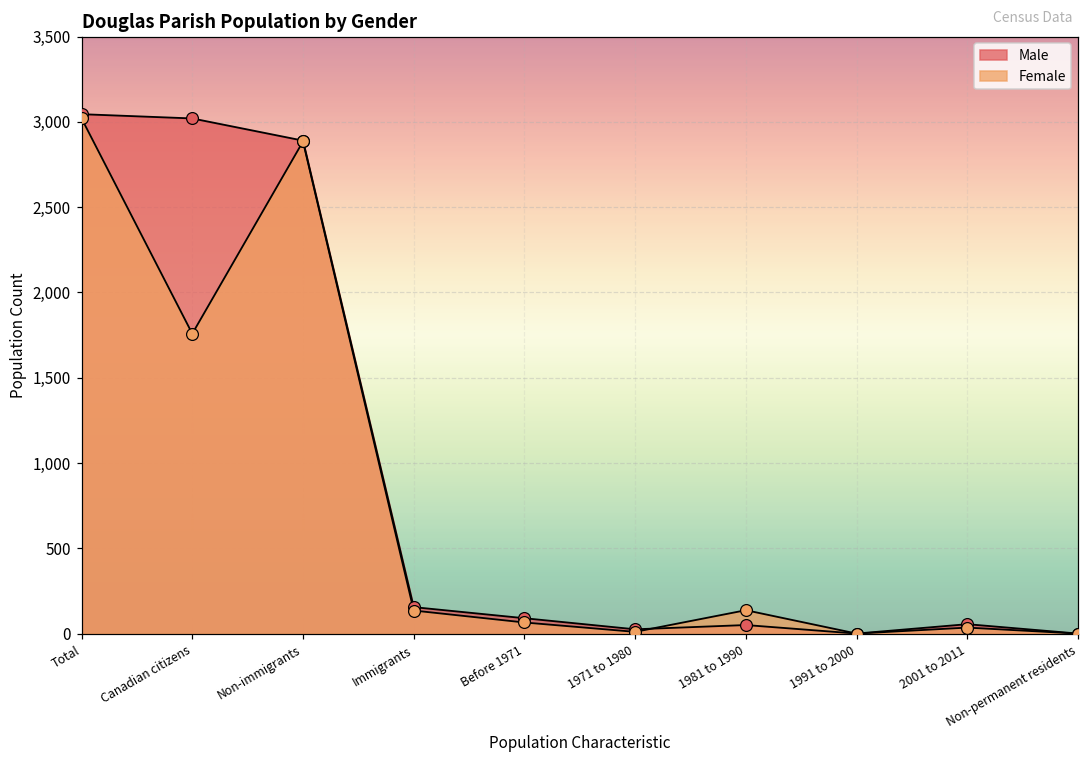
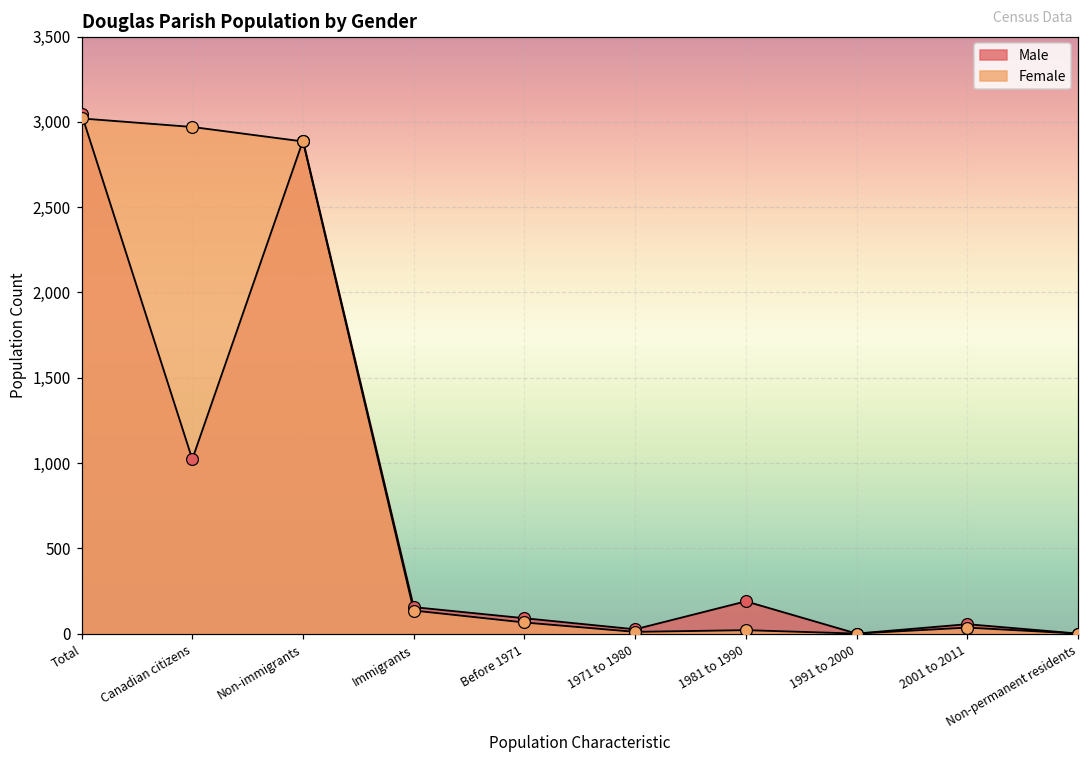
Male, Canadian citizens: 3,020 -> 1,020
Female, Canadian citizens: 1,760 -> 2,970
Male, 1981 to 1990: 50 -> 190
Female, 1981 to 1990: 140 -> 20
